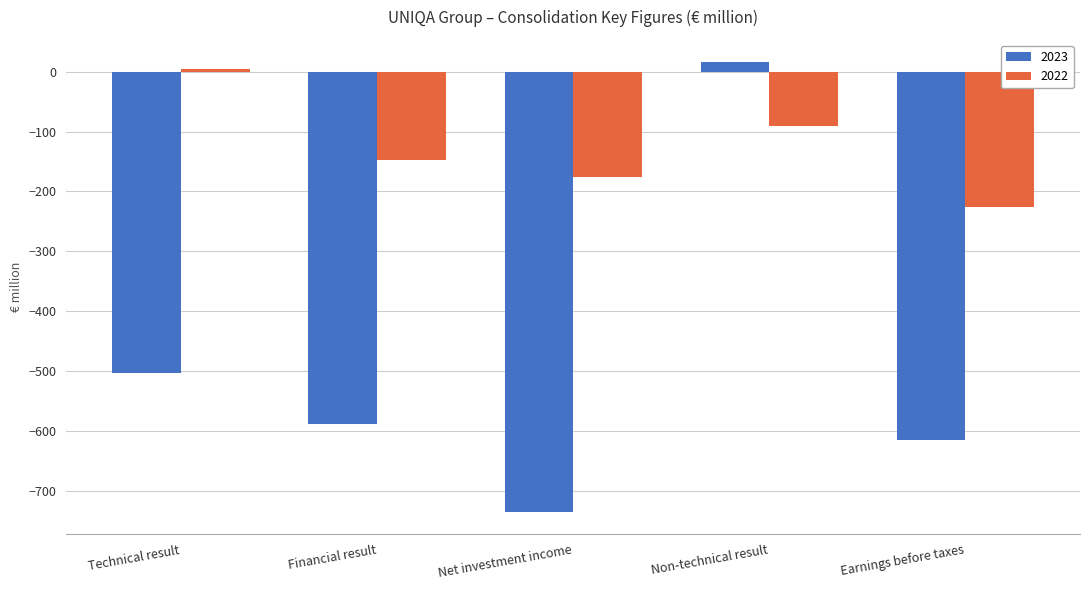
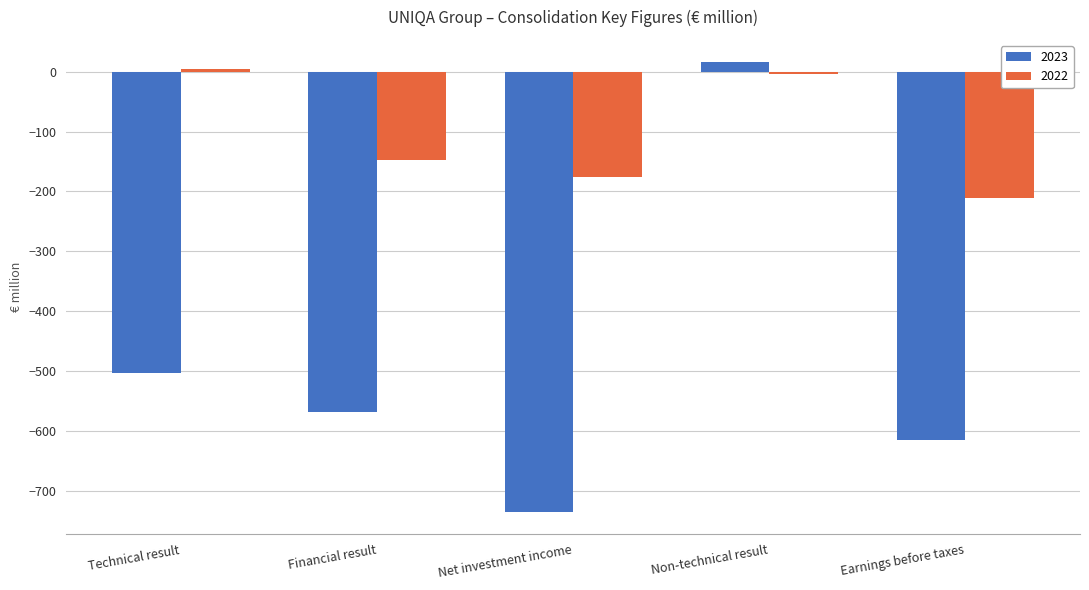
2023, Financial result: -590 -> -570
2022, Non-technical result: -90 -> 0
2022, Earnings before taxes: -230 -> -210
